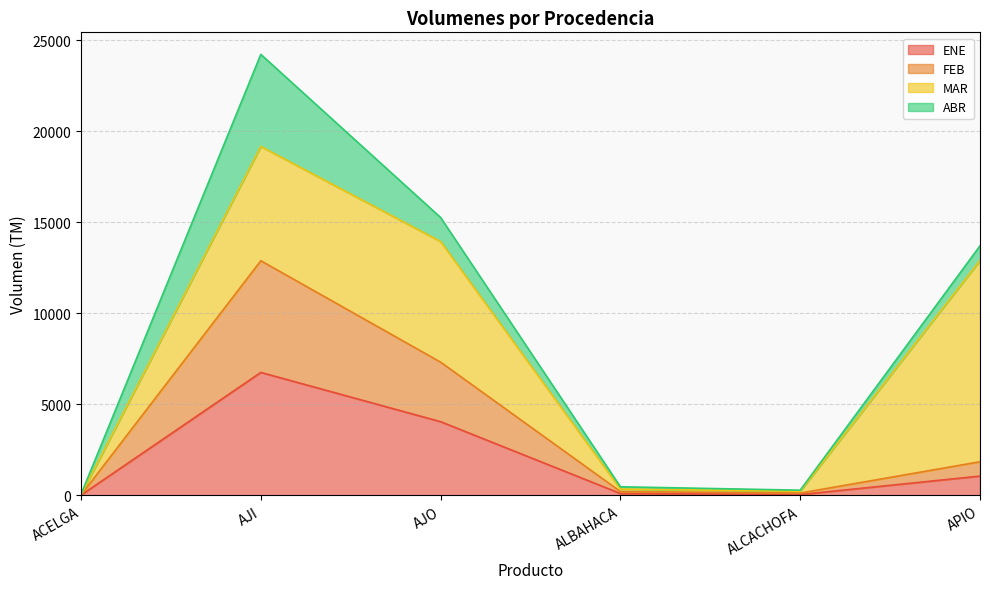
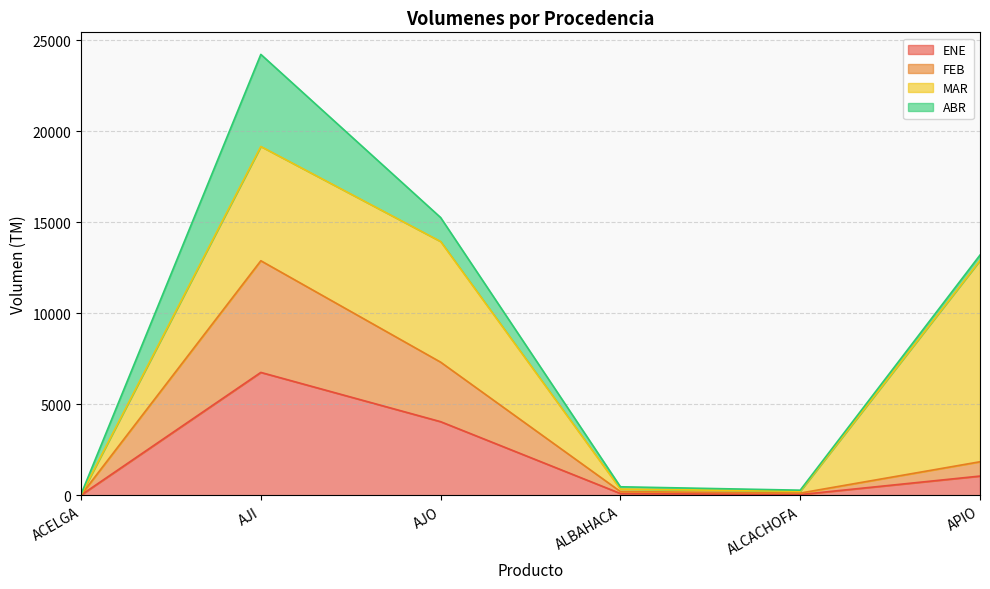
ABR, APIO: 800 -> 300
